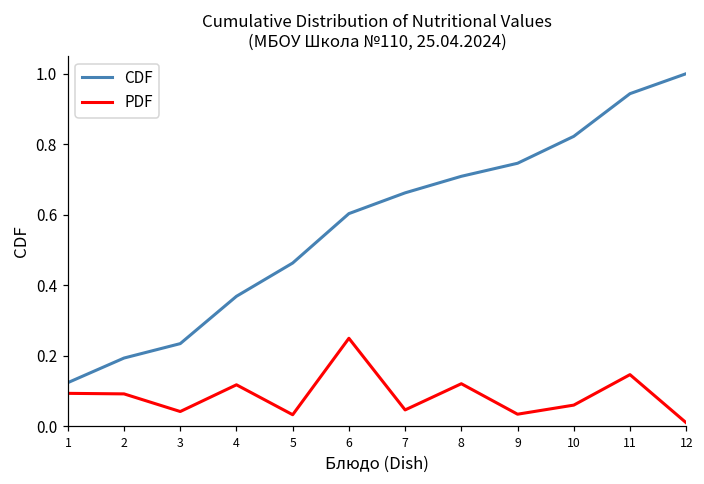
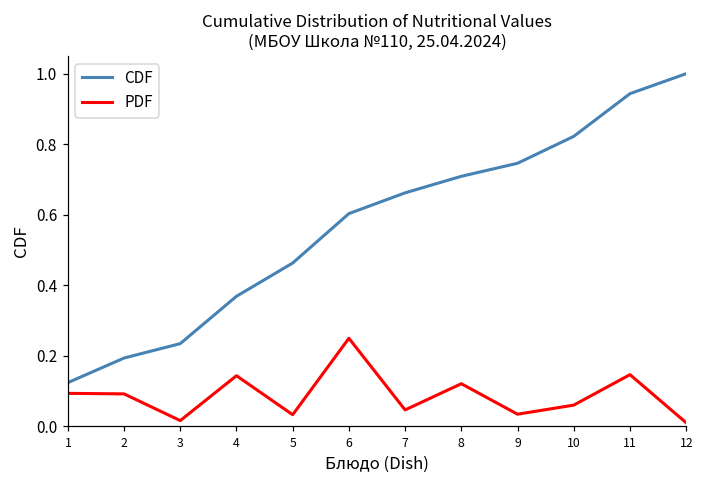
PDF, 3: 0.04 -> 0.02
PDF, 4: 0.12 -> 0.14
